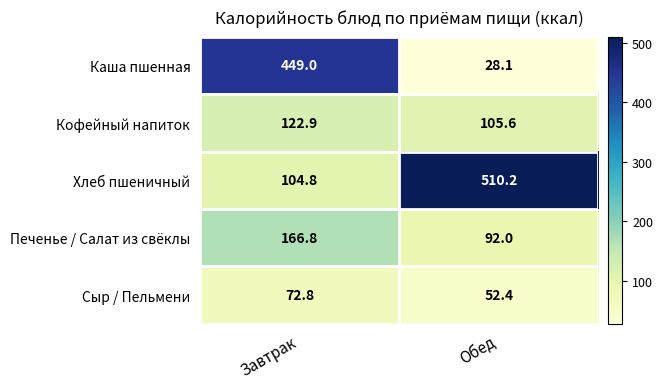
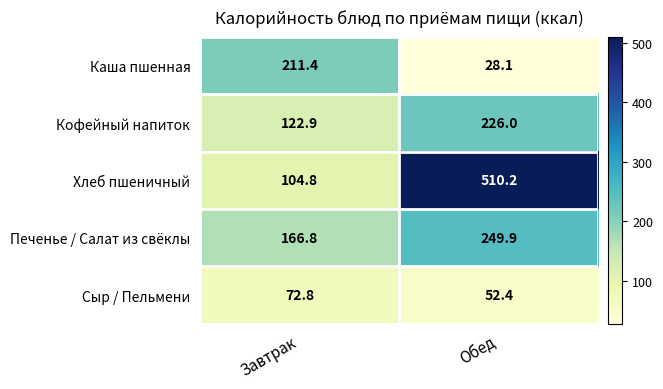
Каша пшенная, Завтрак: 449.0 -> 211.4
Кофейный напиток, Обед: 105.6 -> 226.0
Печенье / Салат из свёклы, Обед: 92.0 -> 249.9
